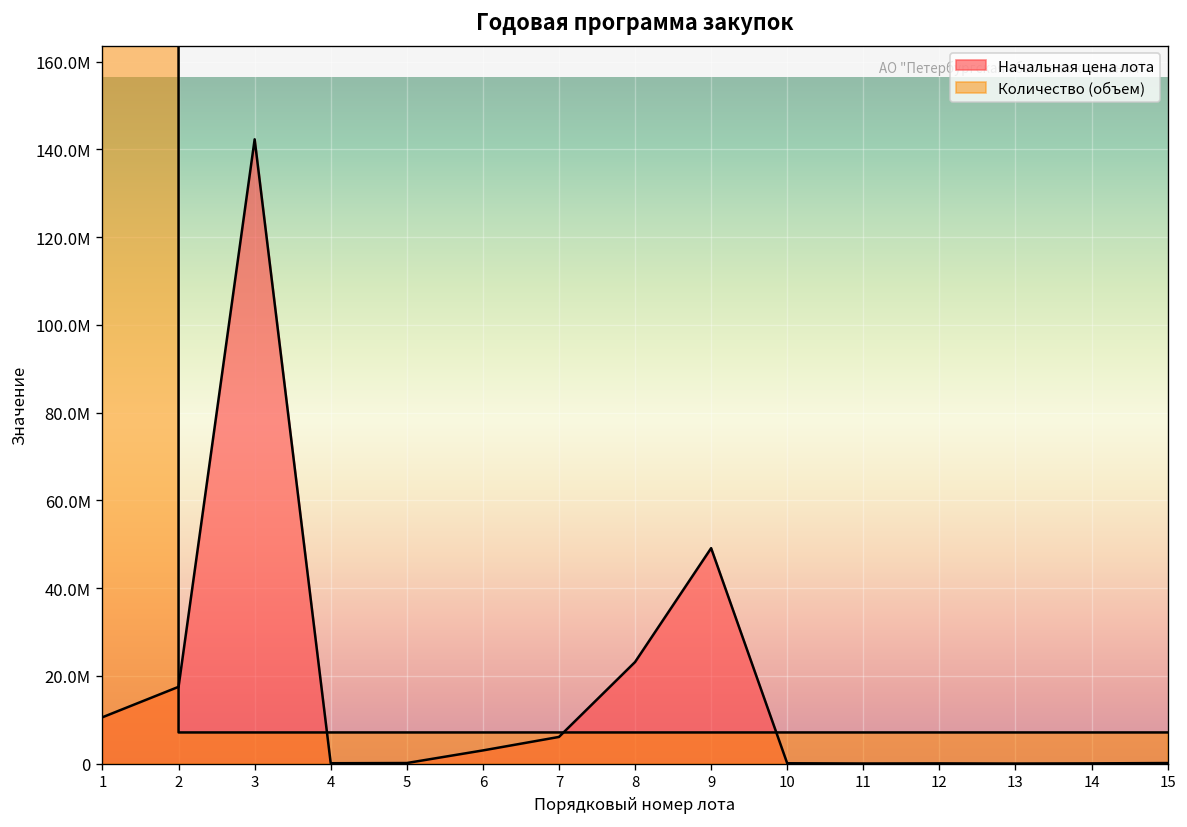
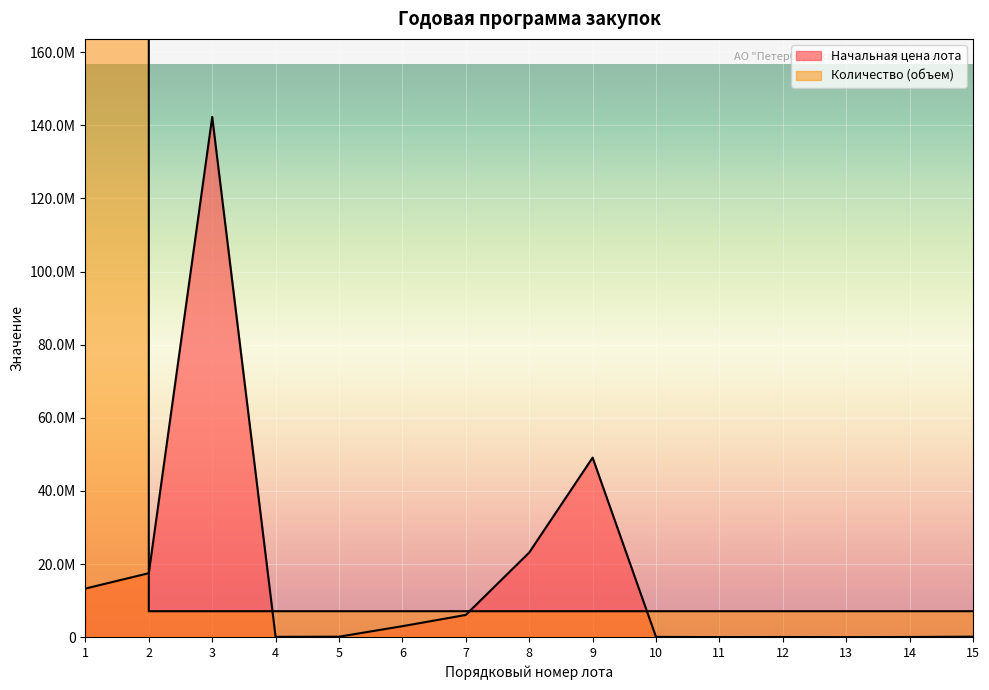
Начальная цена лота, 1: 11000000 -> 13000000
